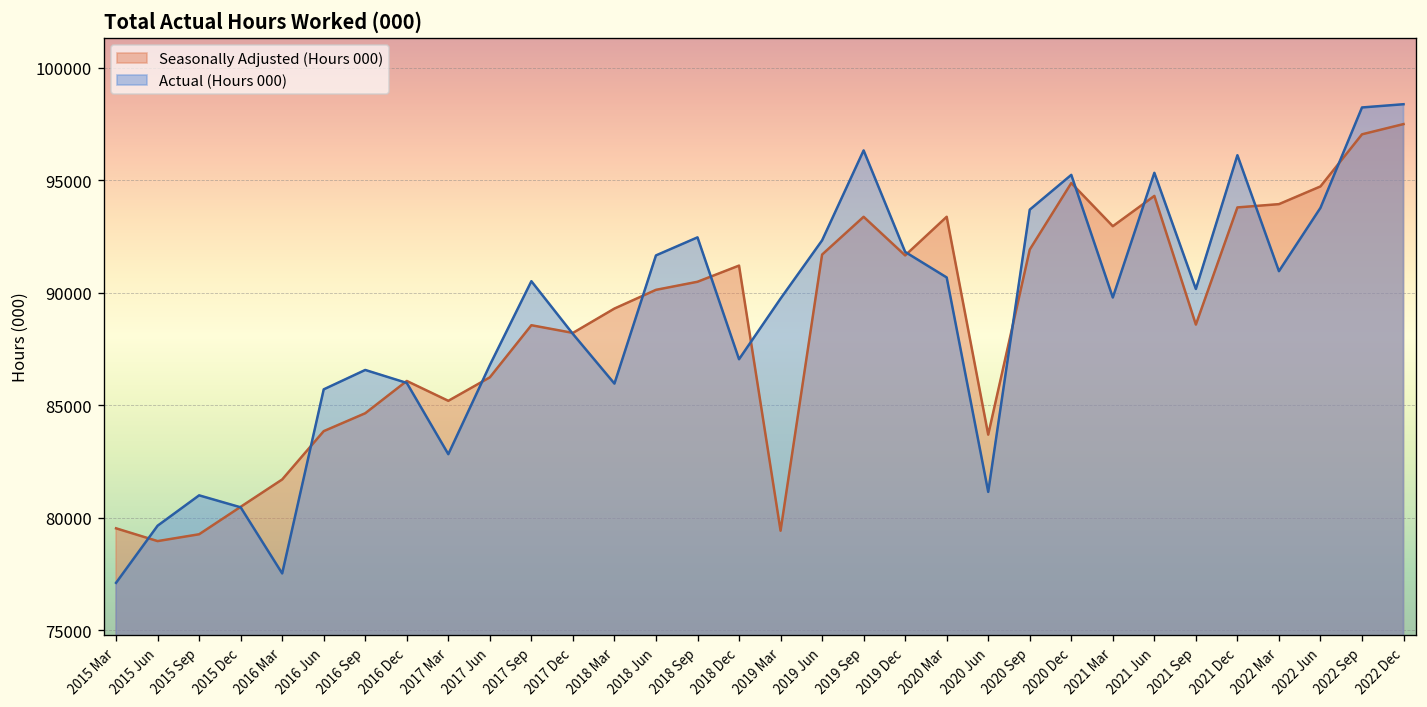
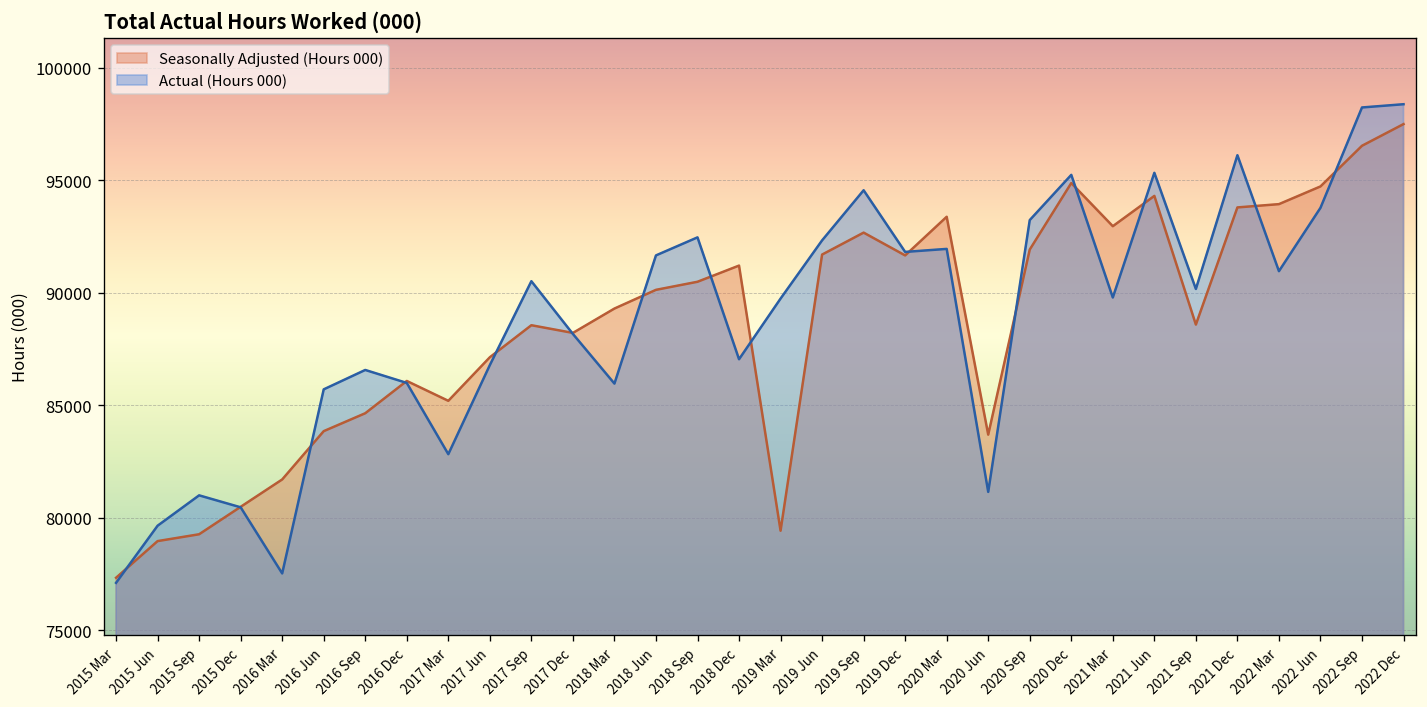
Seasonally Adjusted (Hours 000), 2015 Mar: 79500 -> 77300
Seasonally Adjusted (Hours 000), 2017 Jun: 86200 -> 87100
Seasonally Adjusted (Hours 000), 2019 Sep: 93400 -> 92700
Actual (Hours 000), 2019 Sep: 96300 -> 94600
Actual (Hours 000), 2020 Mar: 90700 -> 91900
Actual (Hours 000), 2020 Sep: 93700 -> 93200
Seasonally Adjusted (Hours 000), 2022 Sep: 97000 -> 96500
